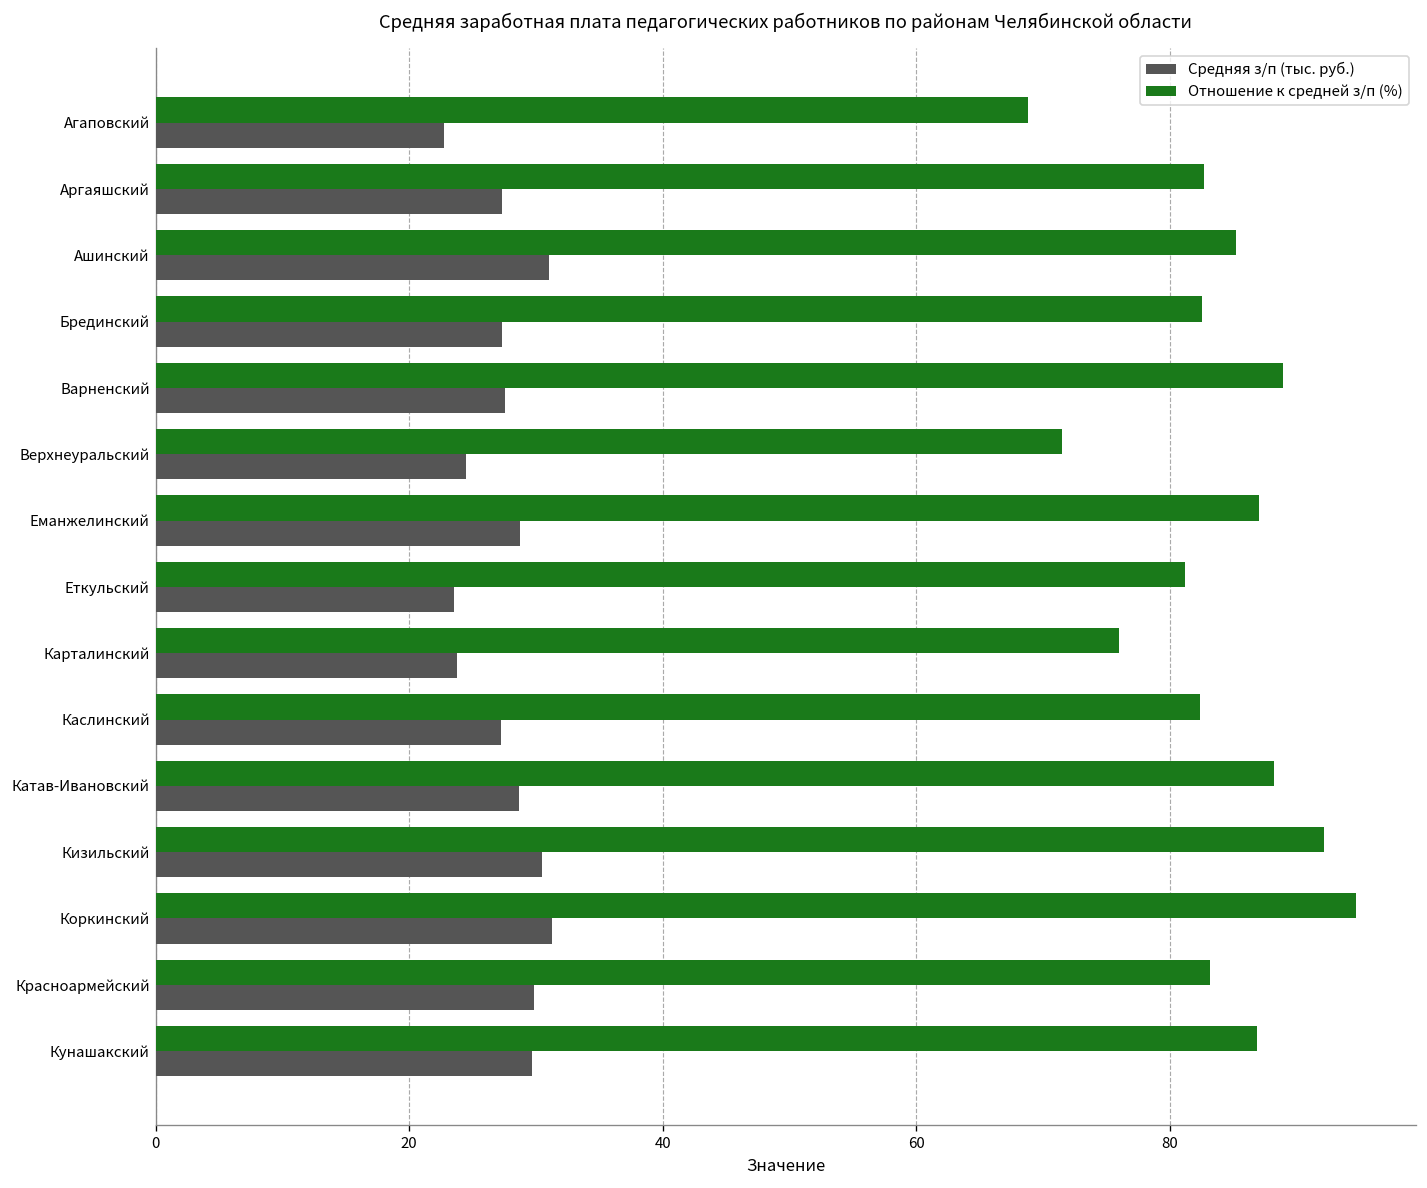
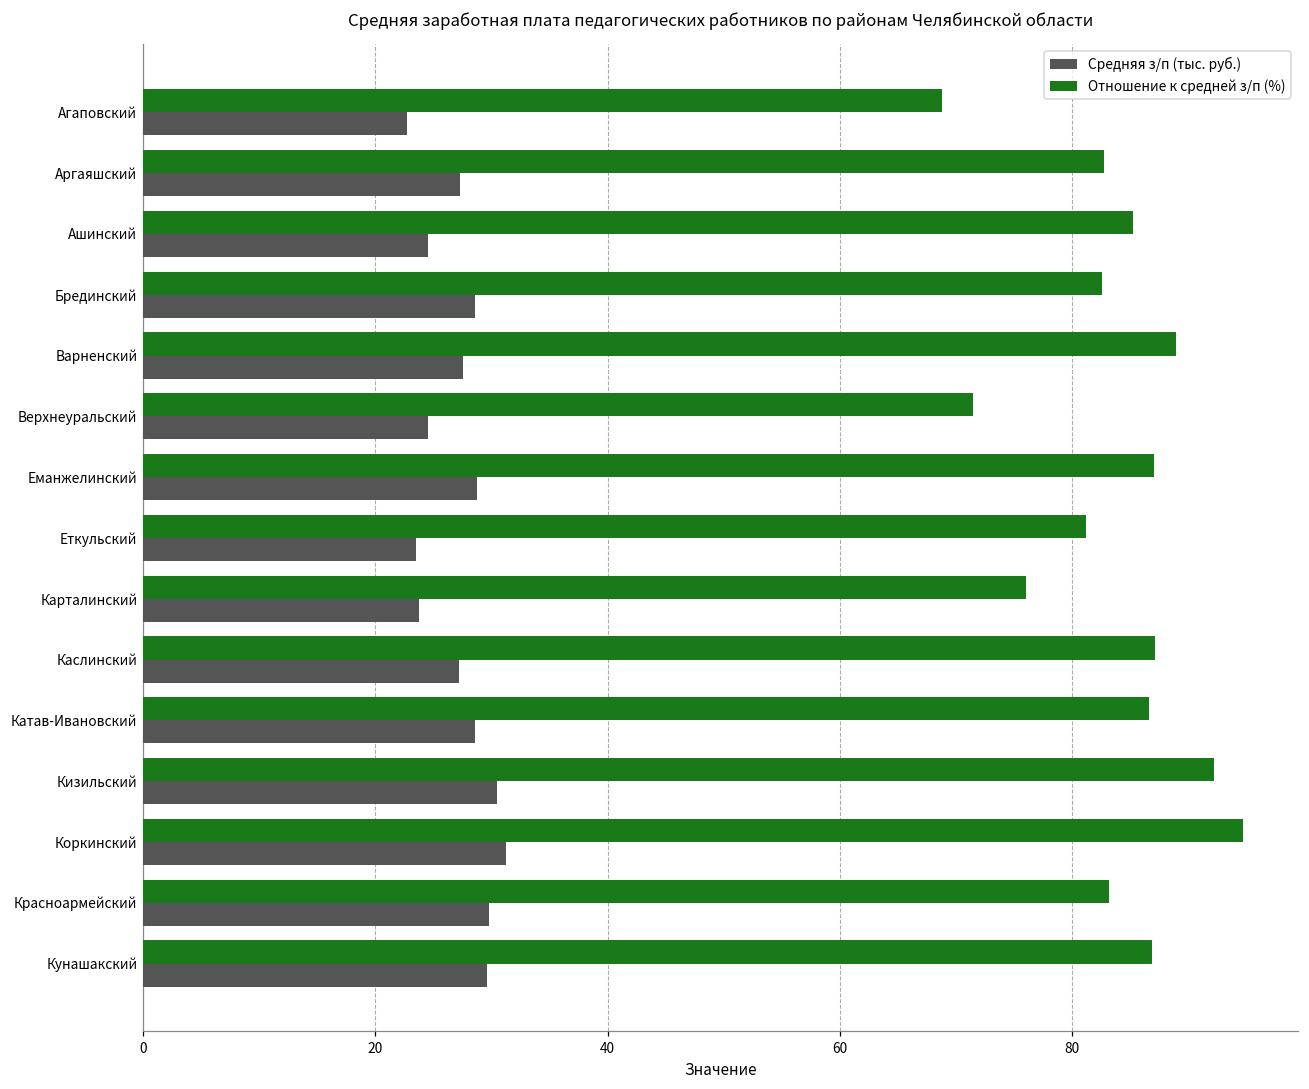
Средняя з/п (тыс. руб.), Ашинский: 31.0 -> 24.5
Средняя з/п (тыс. руб.), Брединский: 27.3 -> 28.6
Отношение к средней з/п (%), Каслинский: 82.4 -> 87.1
Отношение к средней з/п (%), Катав-Ивановский: 88.2 -> 86.6
